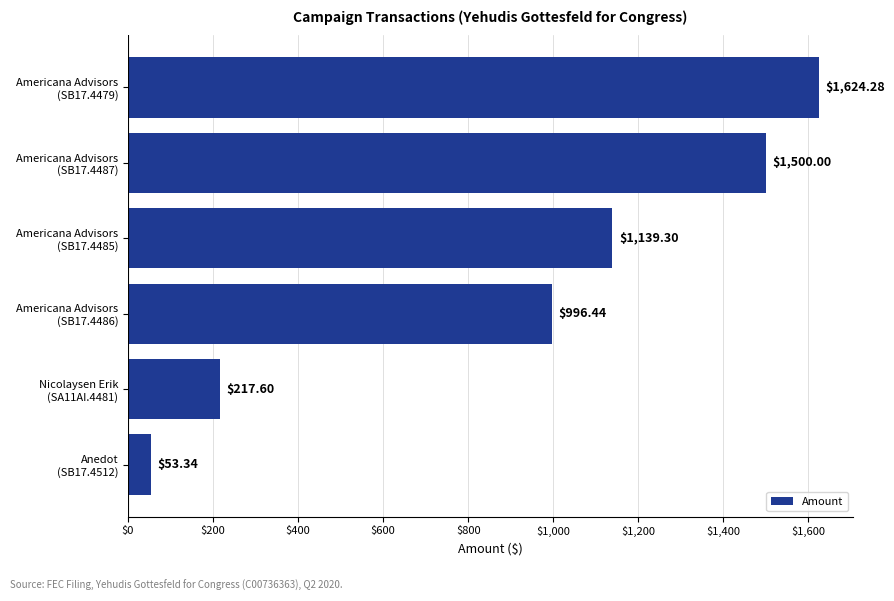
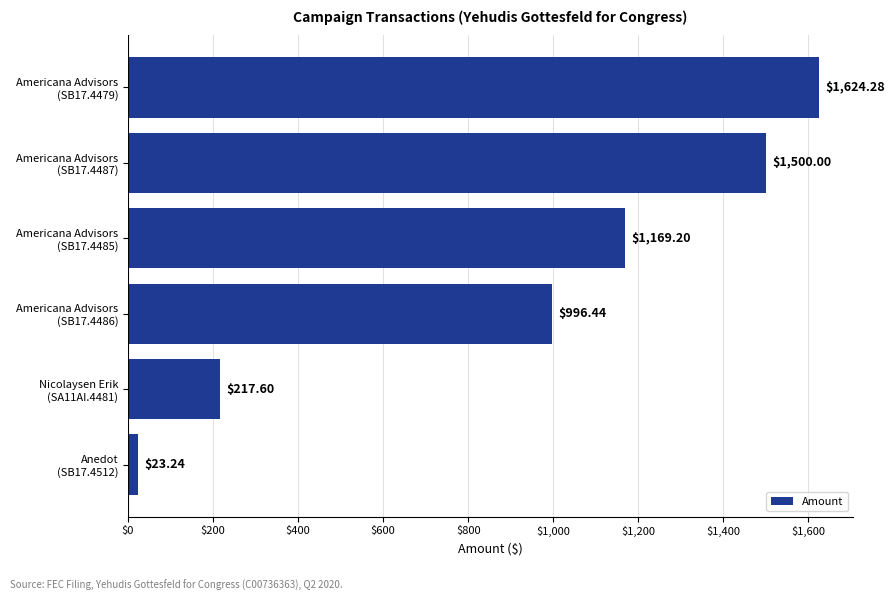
Americana Advisors (SB17.4485): $1,139.30 -> $1,169.20
Anedot (SB17.4512): $53.34 -> $23.24
